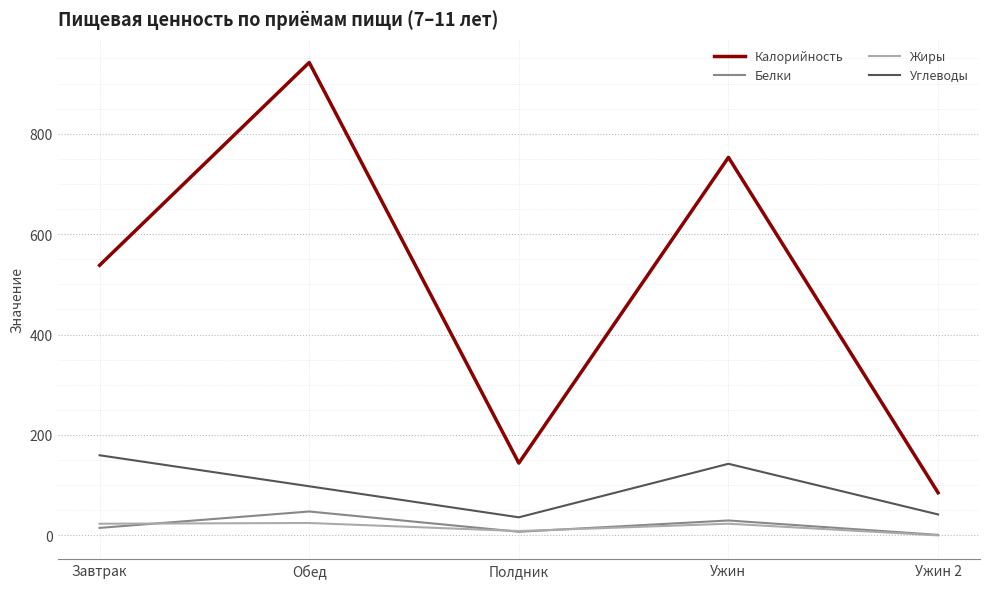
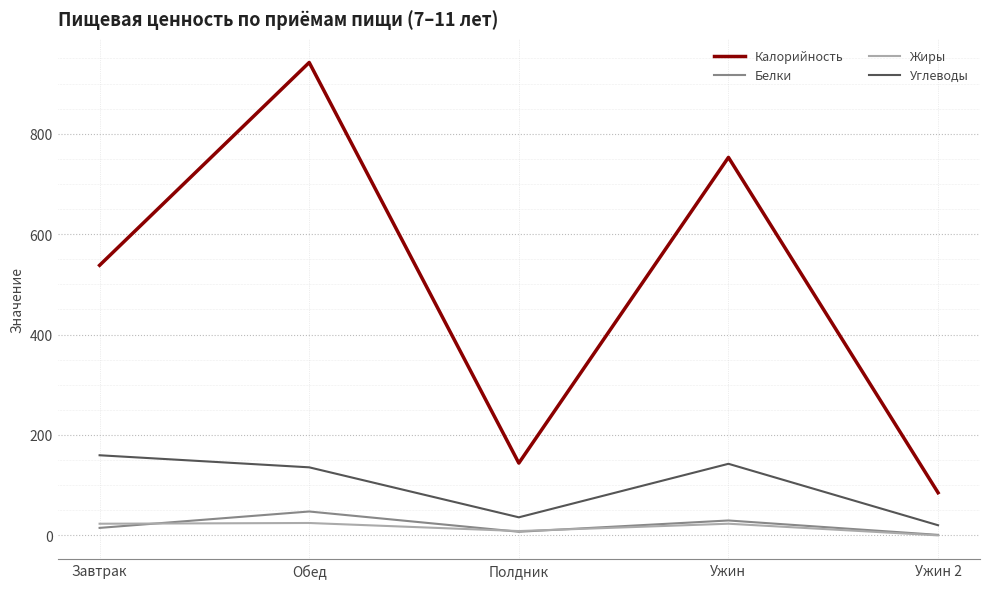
Углеводы, Обед: 100 -> 140
Углеводы, Ужин 2: 40 -> 20
